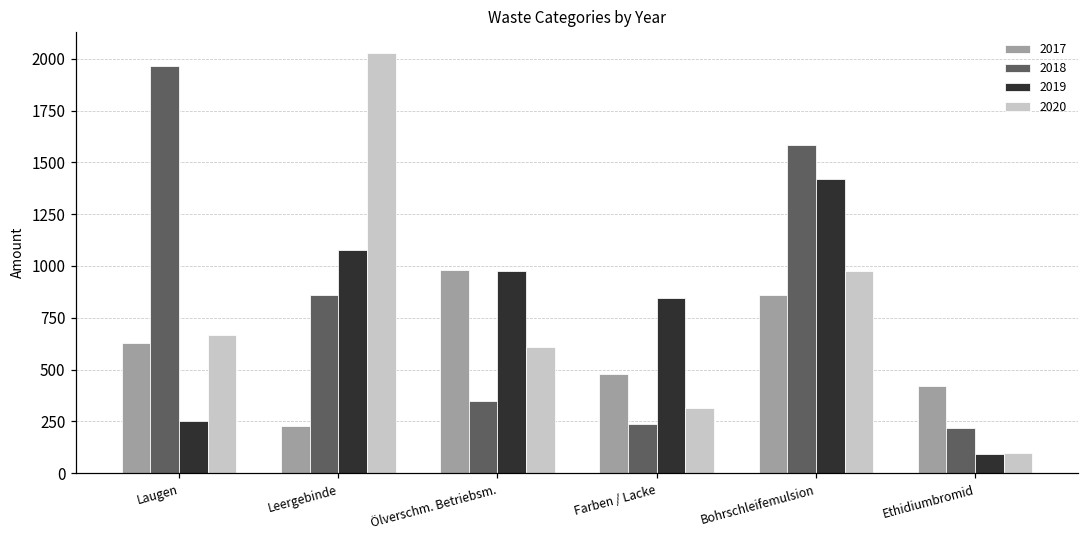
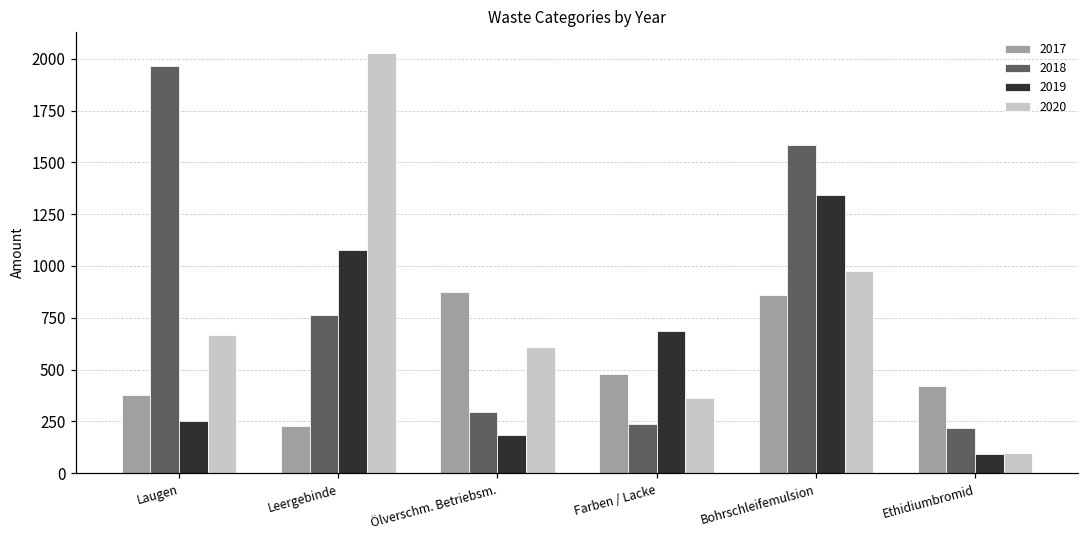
2017, Laugen: 630 -> 380
2018, Leergebinde: 860 -> 760
2017, Ölverschm. Betriebsm.: 980 -> 870
2018, Ölverschm. Betriebsm.: 350 -> 300
2019, Ölverschm. Betriebsm.: 970 -> 190
2019, Farben / Lacke: 850 -> 690
2020, Farben / Lacke: 310 -> 360
2019, Bohrschleifemulsion: 1420 -> 1340
